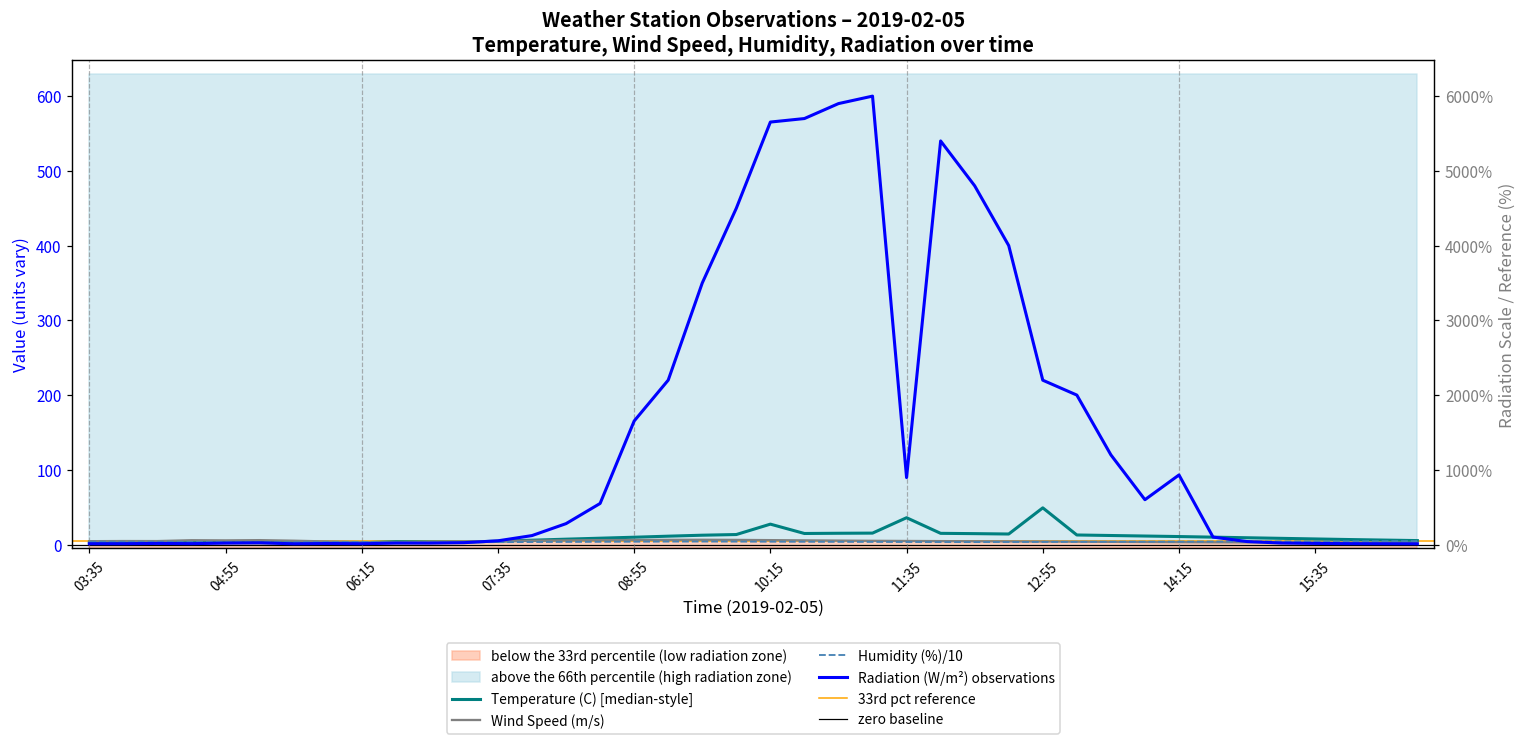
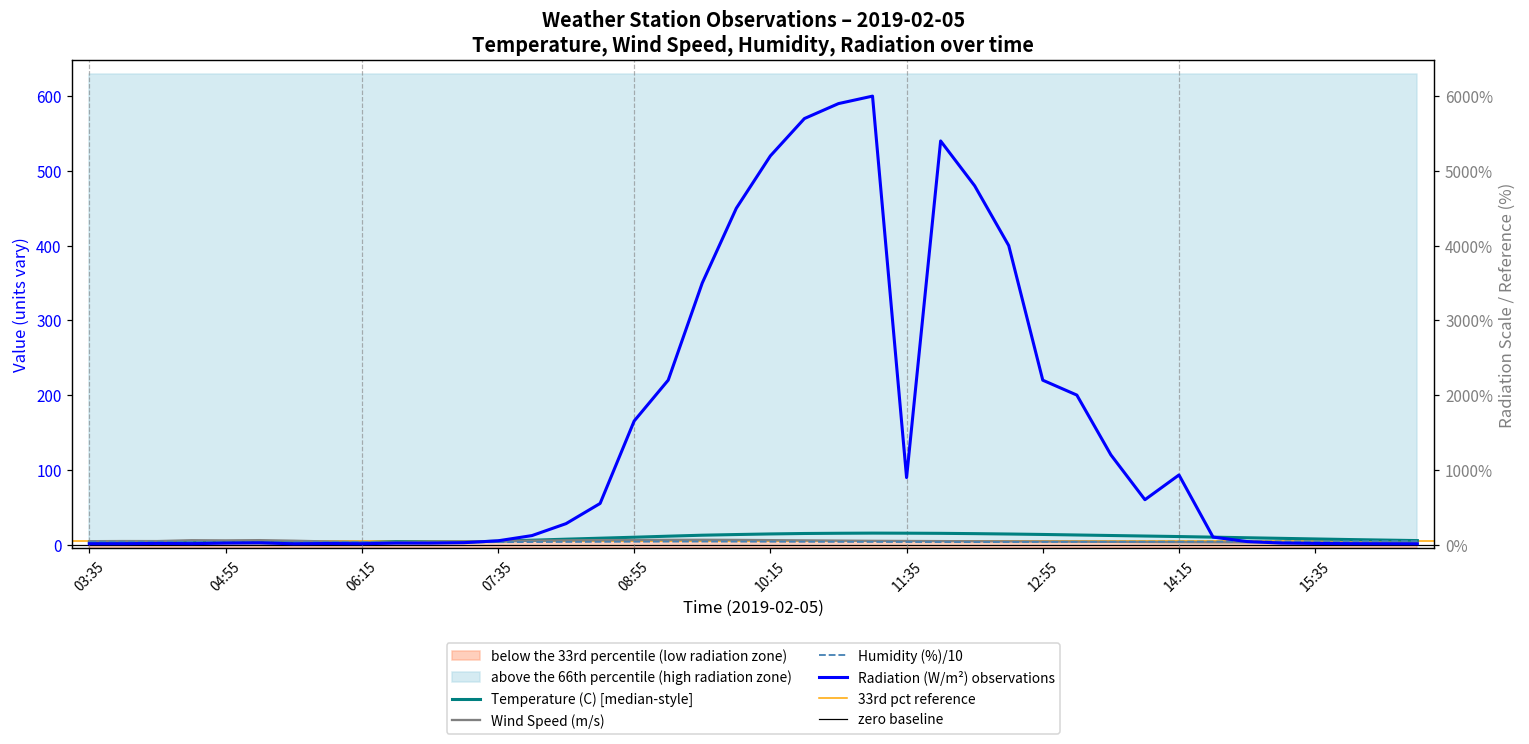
Temperature (C) [median-style], 10:15: 30 -> 10
Radiation (W/m²) observations, 10:15: 570 -> 520
Temperature (C) [median-style], 11:35: 40 -> 20
Temperature (C) [median-style], 12:55: 50 -> 10
